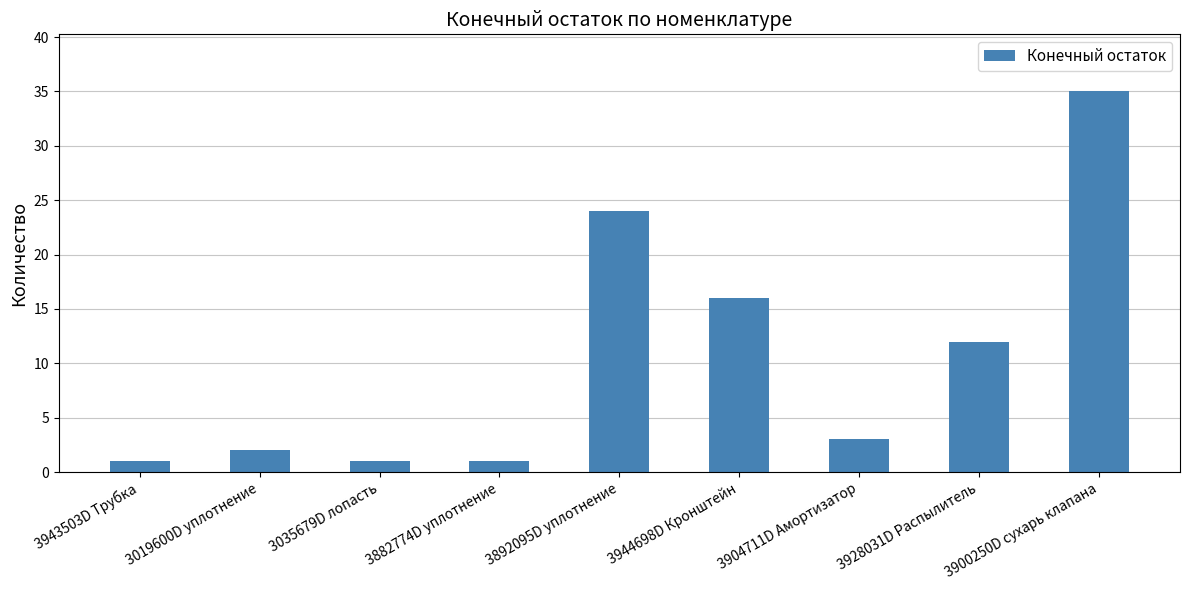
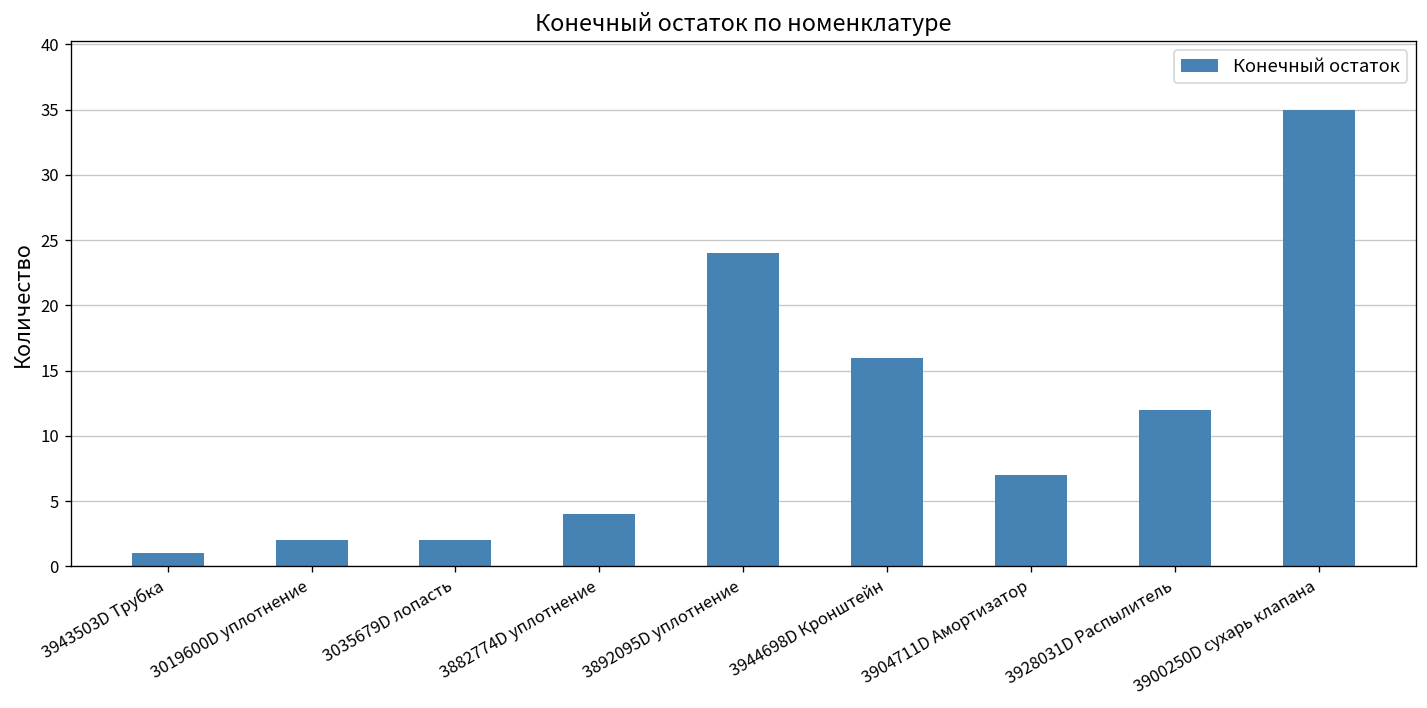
3035679D лопасть: 1 -> 2
3882774D уплотнение: 1 -> 4
3904711D Амортизатор: 3 -> 7
